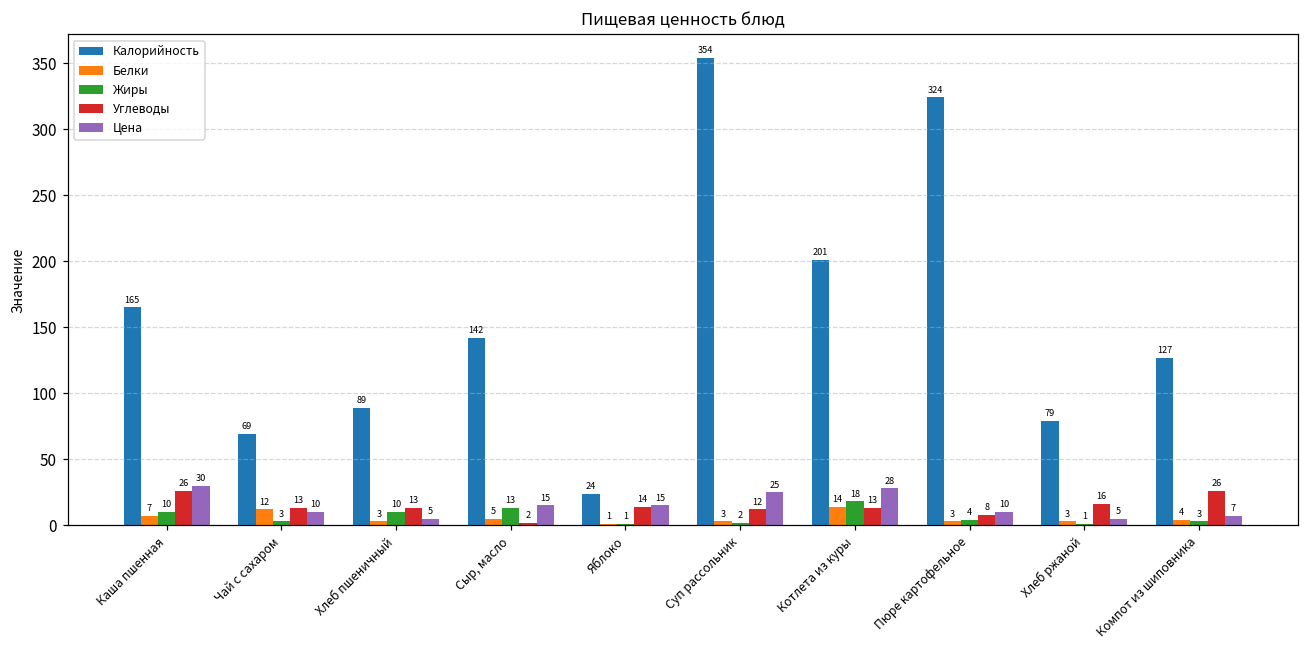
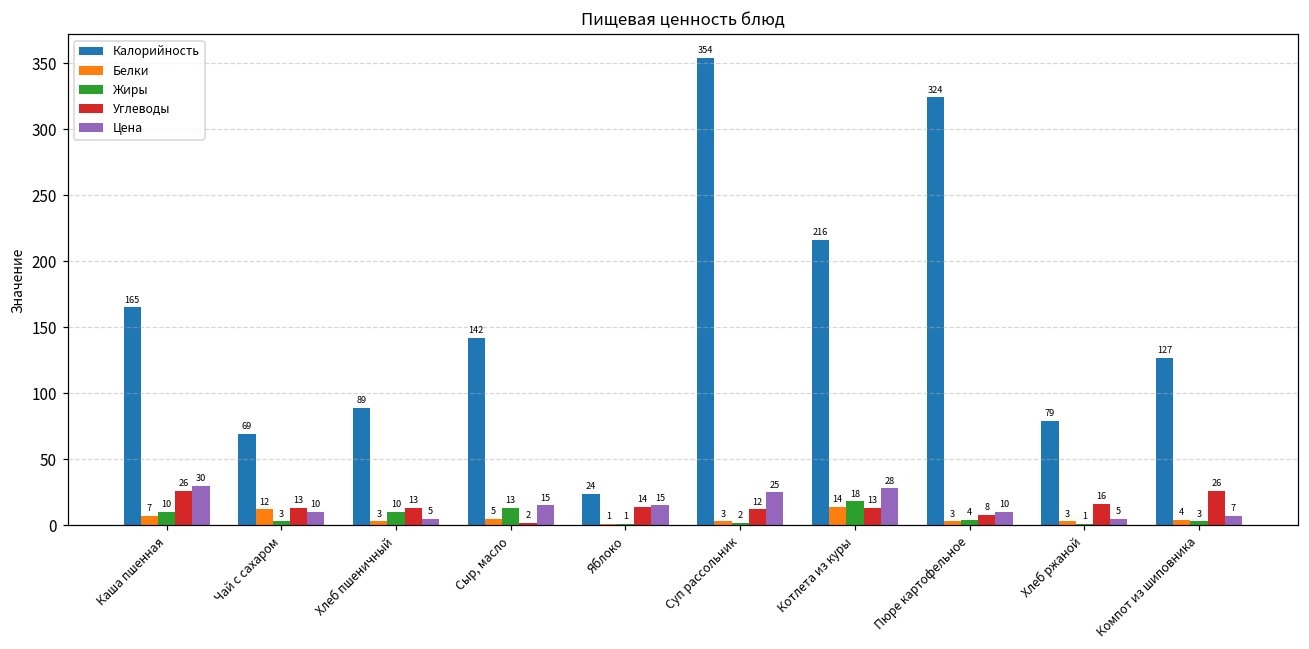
Калорийность, Котлета из куры: 201 -> 216
